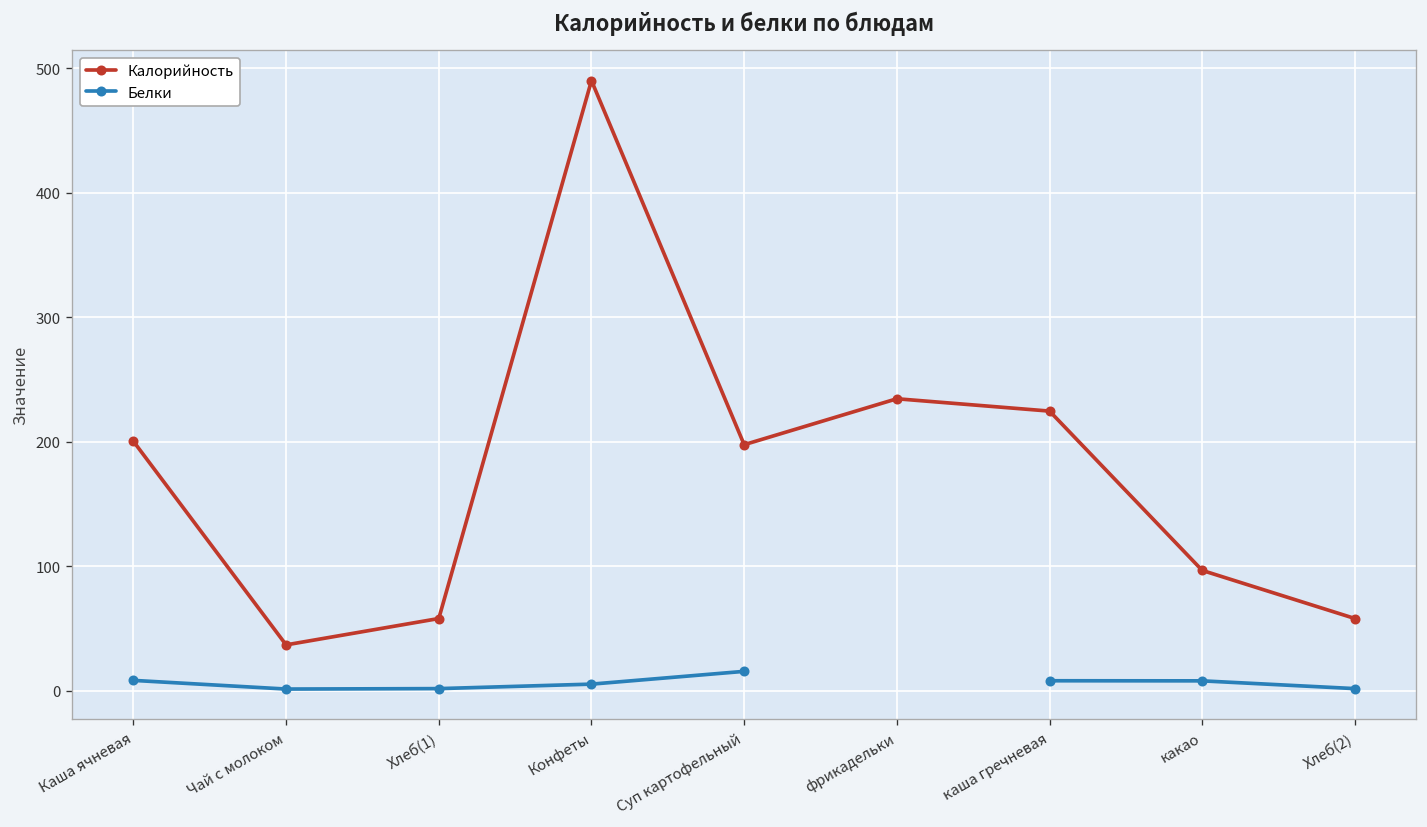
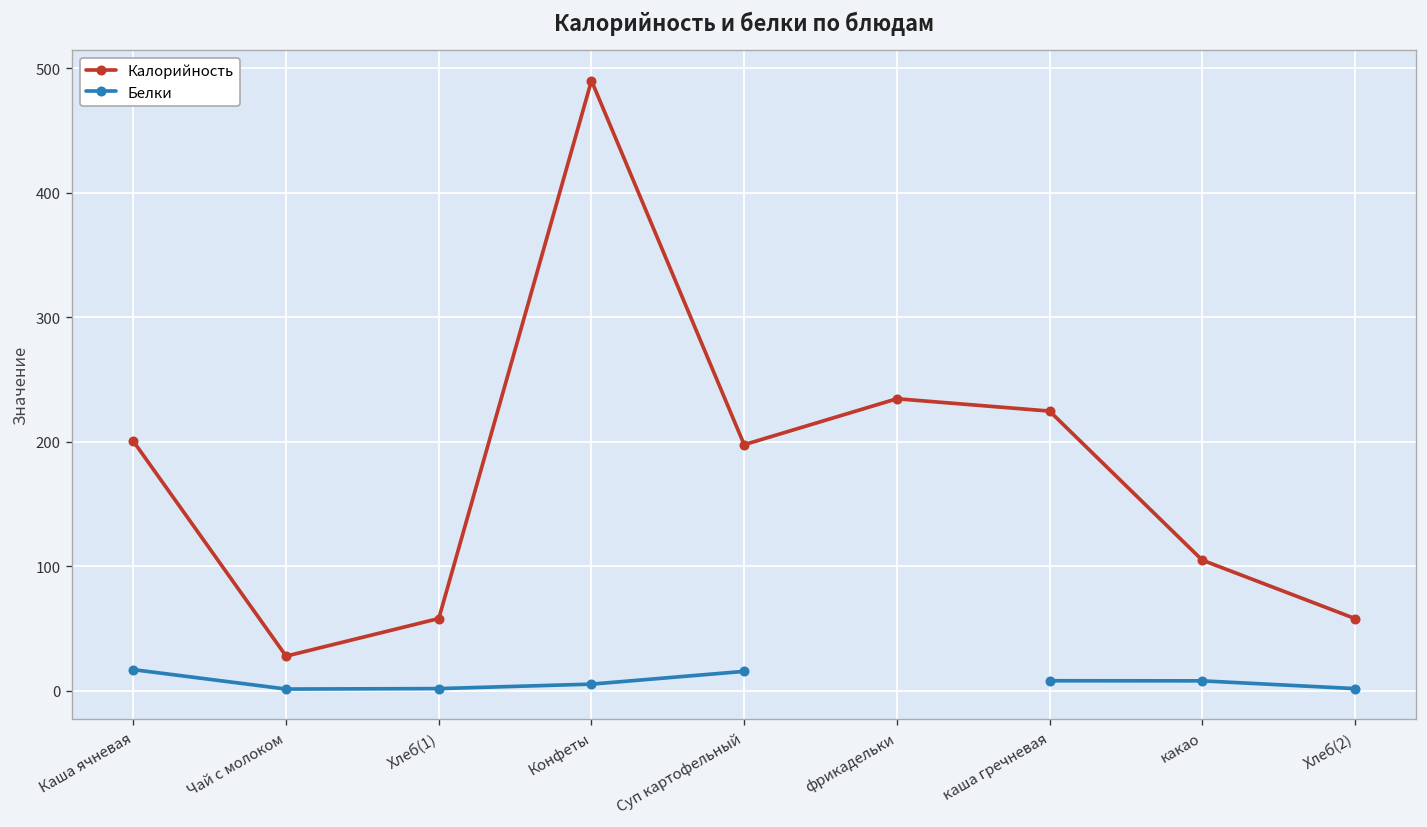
Белки, Каша ячневая: 9 -> 17
Калорийность, Чай с молоком: 37 -> 28
Калорийность, какао: 97 -> 105
